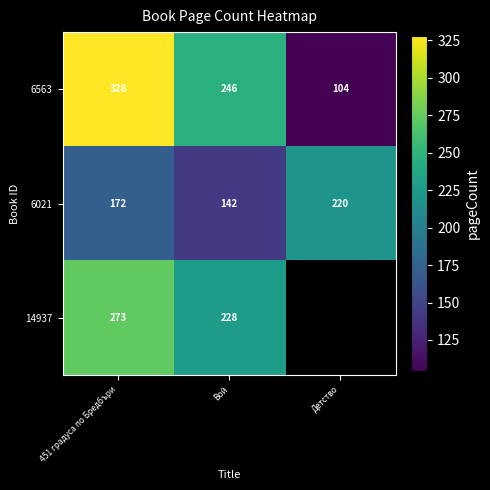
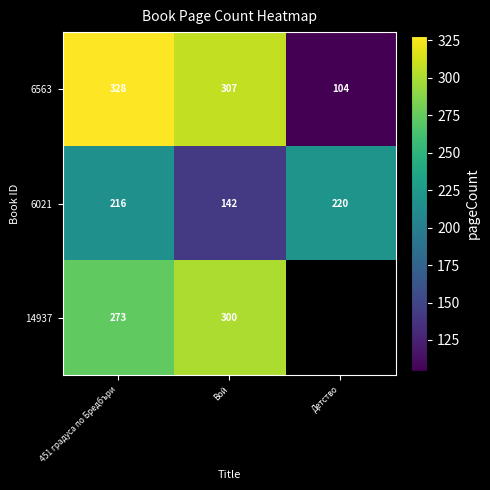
6563, Вой: 246 -> 307
6021, 451 градуса по Бредбъри: 172 -> 216
14937, Вой: 228 -> 300
